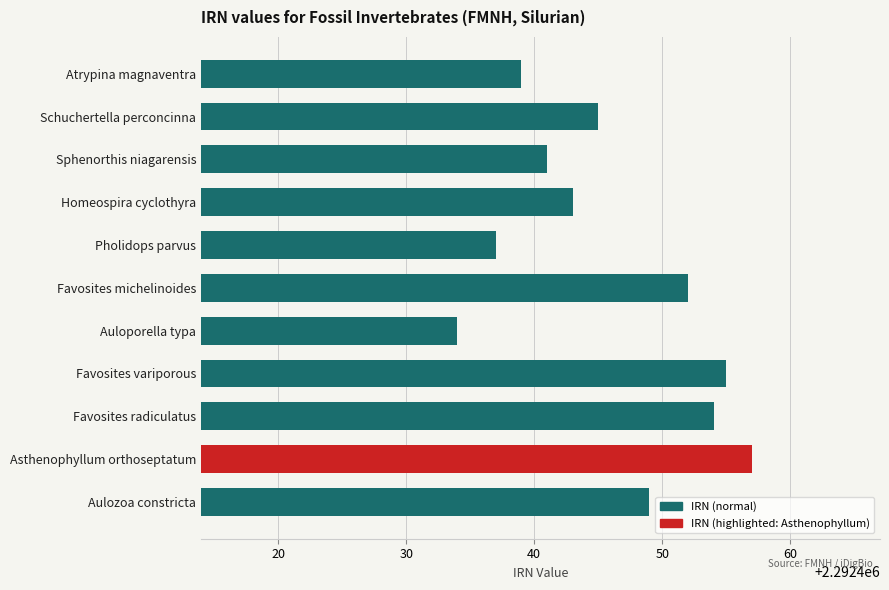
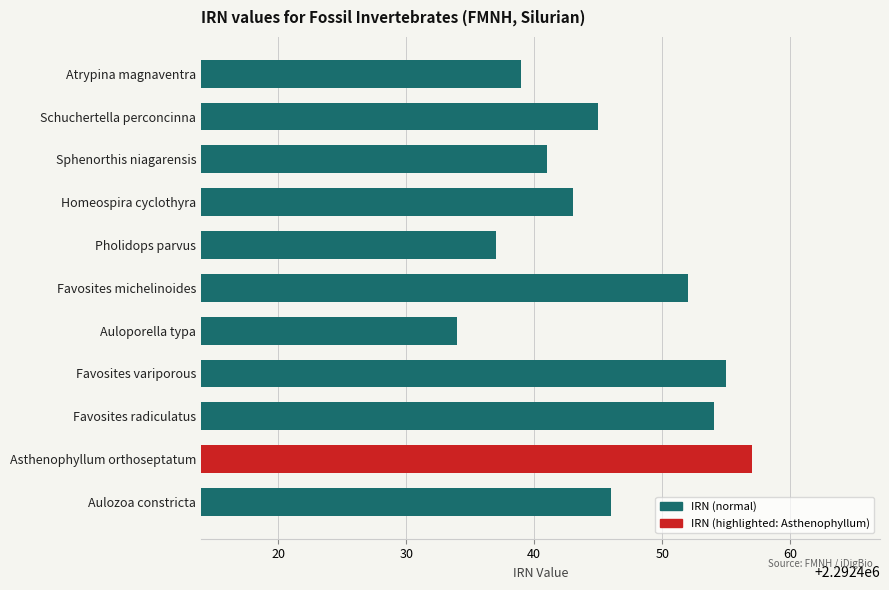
Aulozoa constricta: 2292449 -> 2292446
